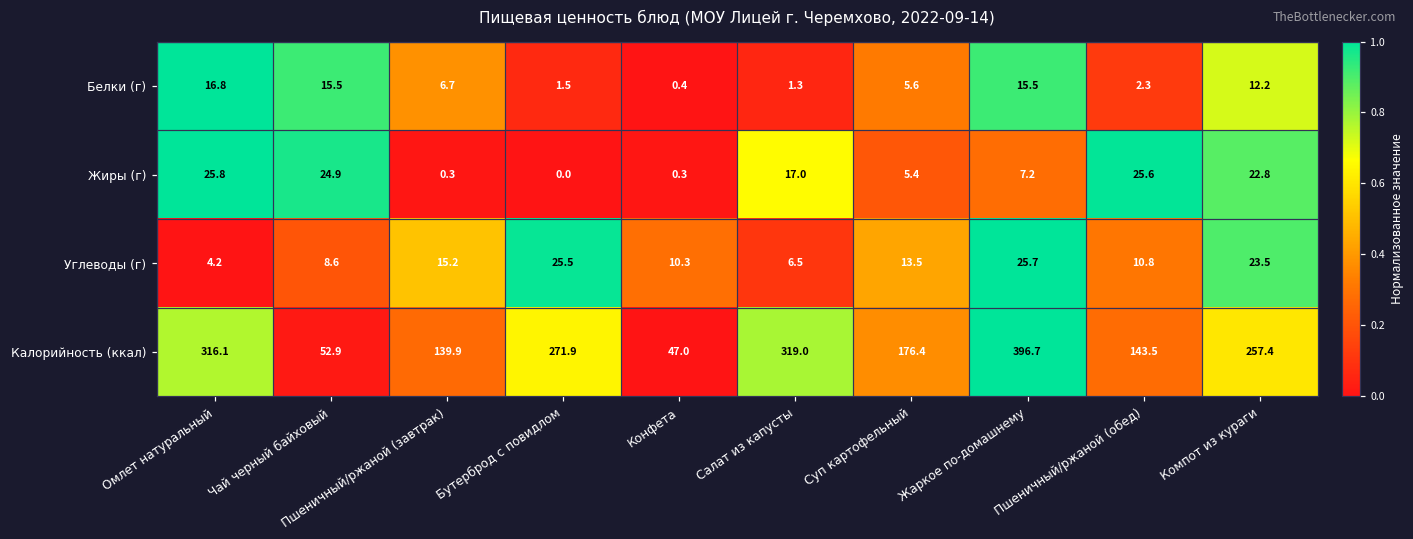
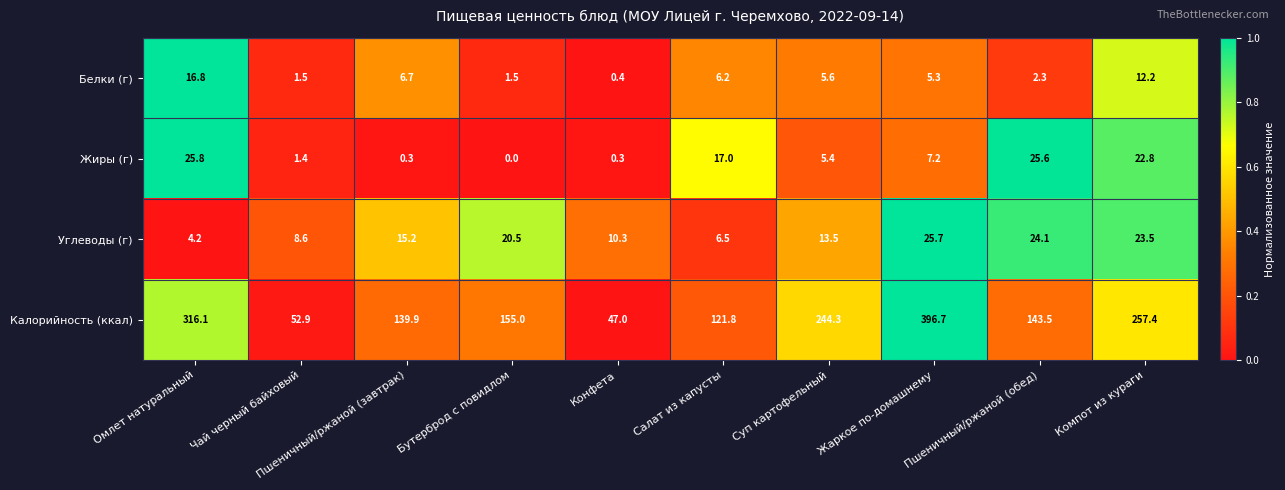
Белки (г), Чай черный байховый: 15.5 -> 1.5
Белки (г), Салат из капусты: 1.3 -> 6.2
Белки (г), Жаркое по-домашнему: 15.5 -> 5.3
Жиры (г), Чай черный байховый: 24.9 -> 1.4
Углеводы (г), Бутерброд с повидлом: 25.5 -> 20.5
Углеводы (г), Пшеничный/ржаной (обед): 10.8 -> 24.1
Калорийность (ккал), Бутерброд с повидлом: 271.9 -> 155.0
Калорийность (ккал), Салат из капусты: 319.0 -> 121.8
Калорийность (ккал), Суп картофельный: 176.4 -> 244.3
